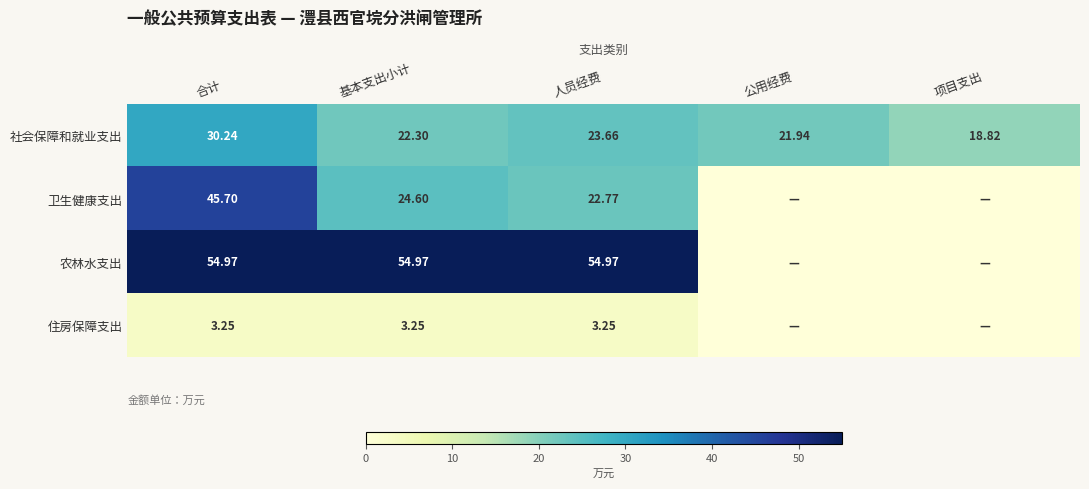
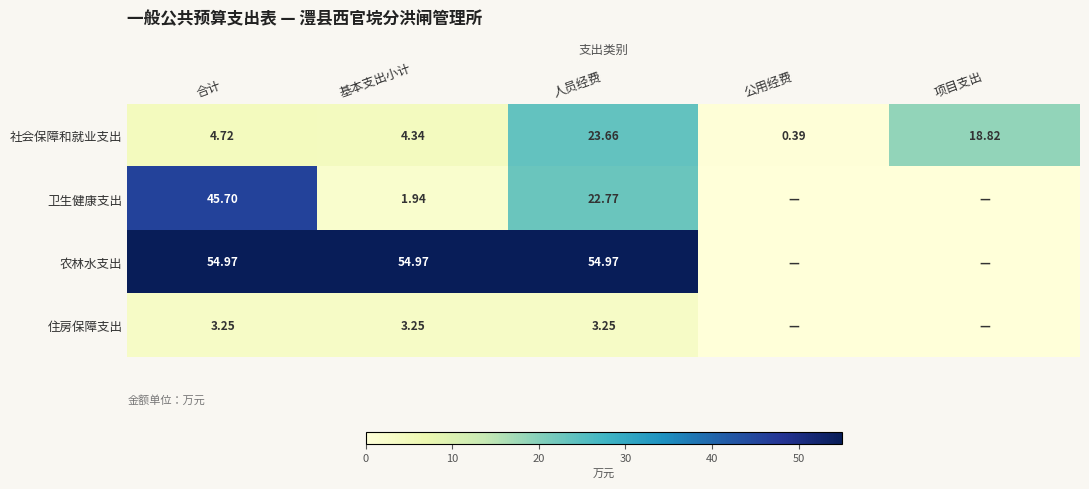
社会保障和就业支出, 合计: 30.24 -> 4.72
社会保障和就业支出, 基本支出小计: 22.30 -> 4.34
社会保障和就业支出, 公用经费: 21.94 -> 0.39
卫生健康支出, 基本支出小计: 24.60 -> 1.94
